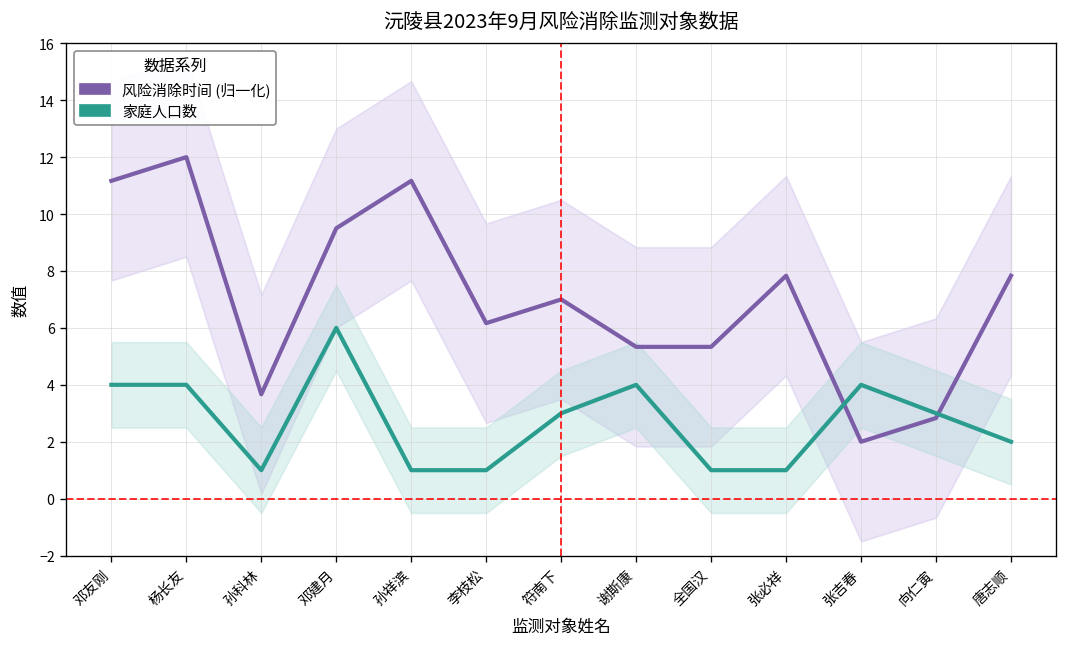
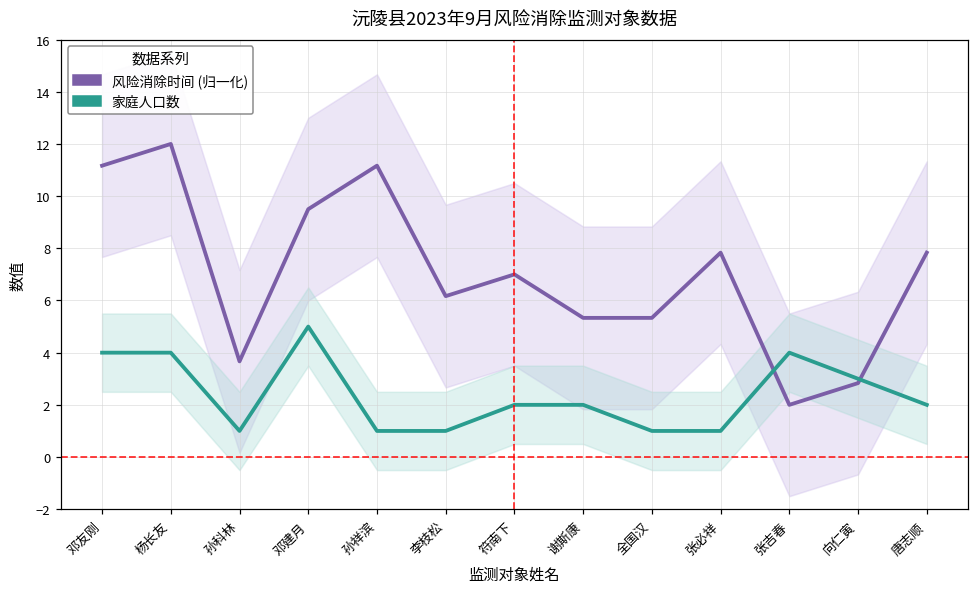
家庭人口数, 邓建月: 6 -> 5
家庭人口数, 符南下: 3 -> 2
家庭人口数, 谢斯康: 4 -> 2
